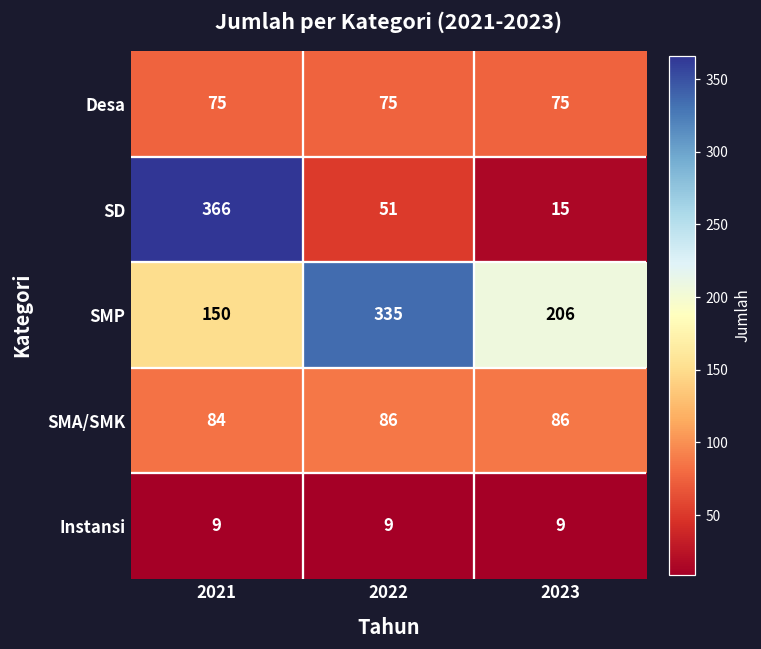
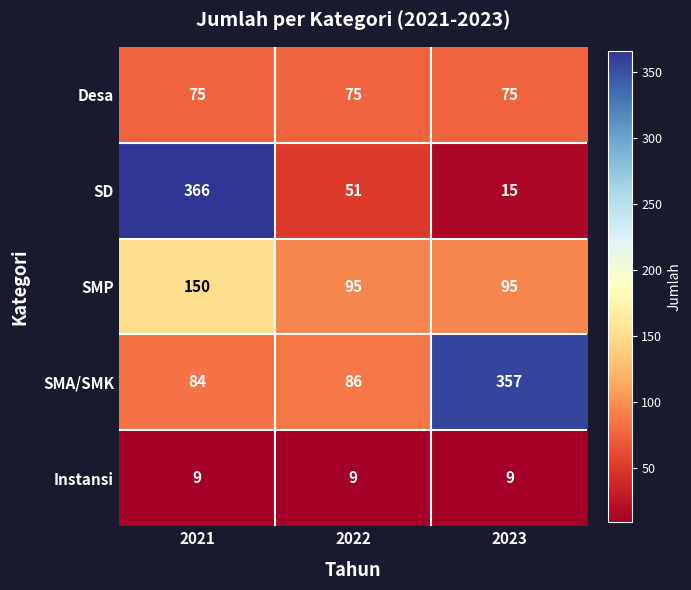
SMP, 2022: 335 -> 95
SMP, 2023: 206 -> 95
SMA/SMK, 2023: 86 -> 357
